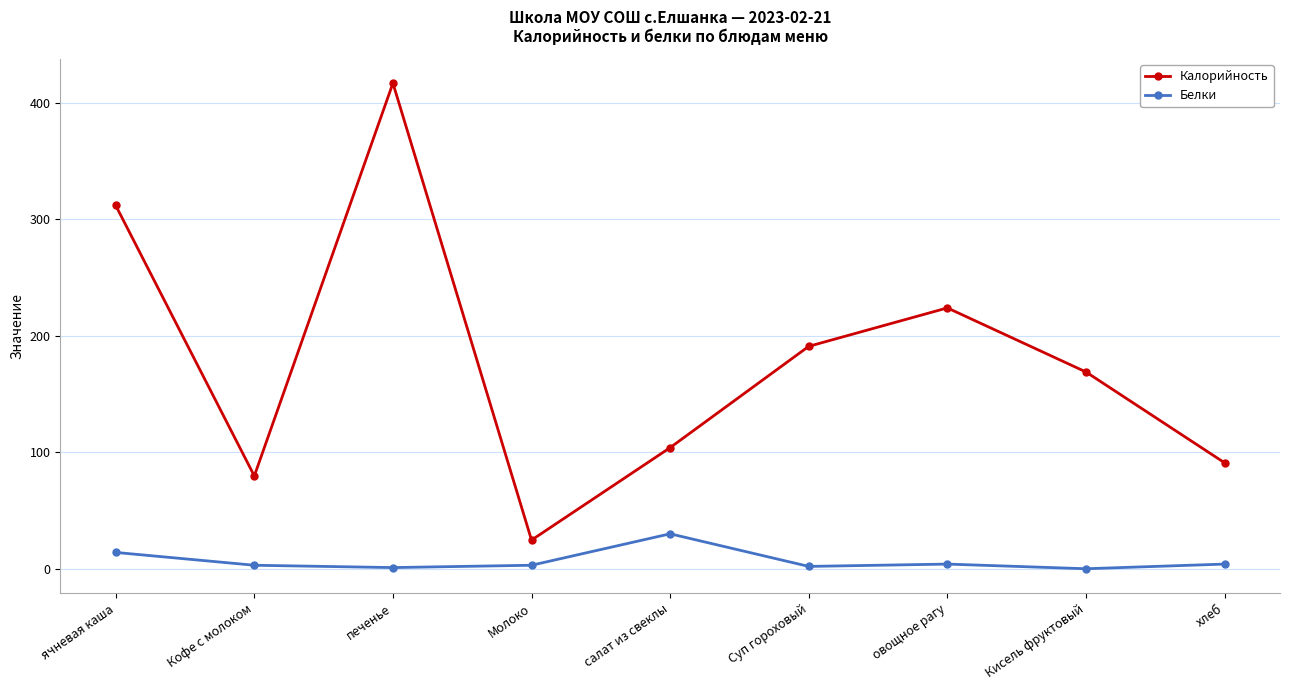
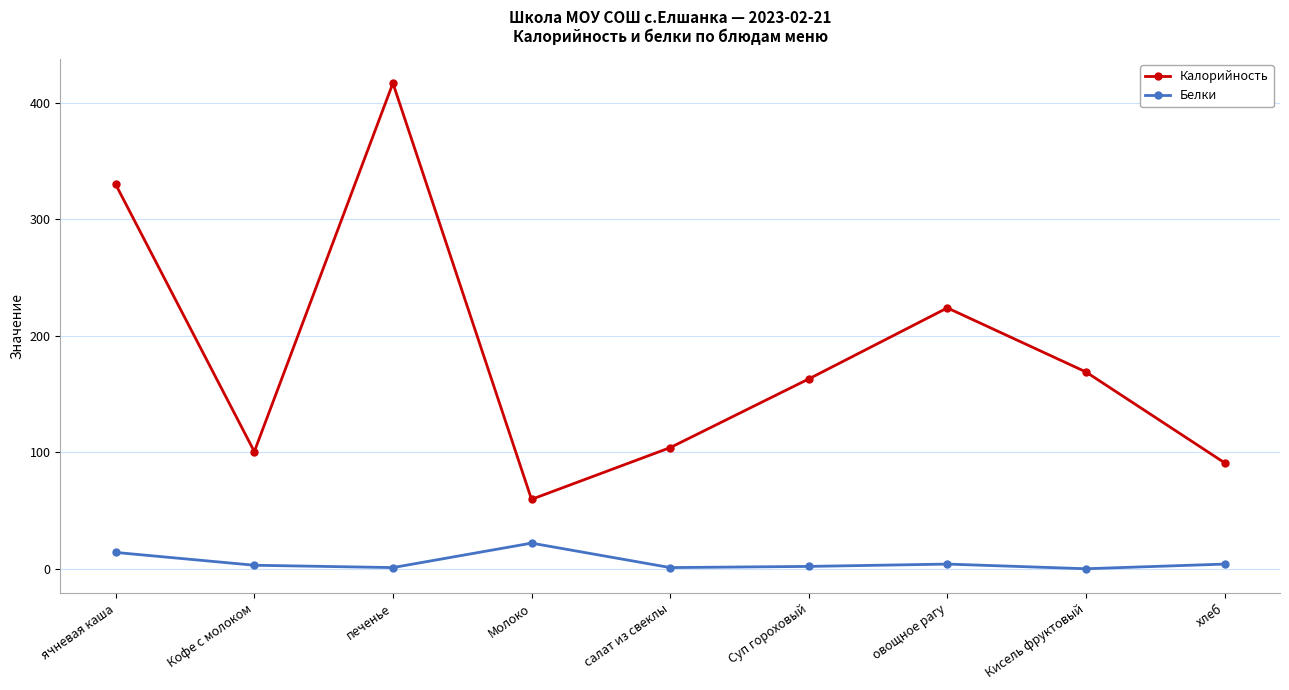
Калорийность, ячневая каша: 312 -> 330
Калорийность, Кофе с молоком: 80 -> 101
Калорийность, Молоко: 25 -> 60
Белки, Молоко: 3 -> 22
Белки, салат из свеклы: 30 -> 1
Калорийность, Суп гороховый: 191 -> 163
